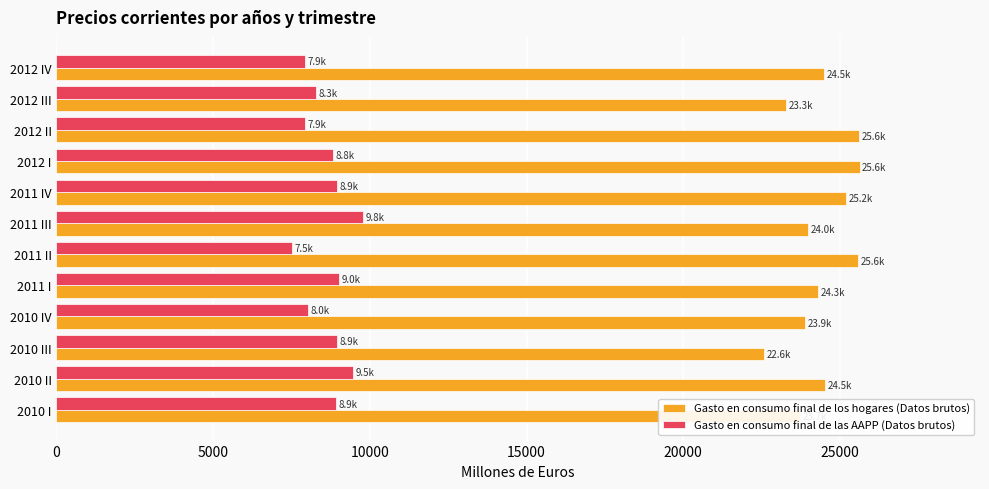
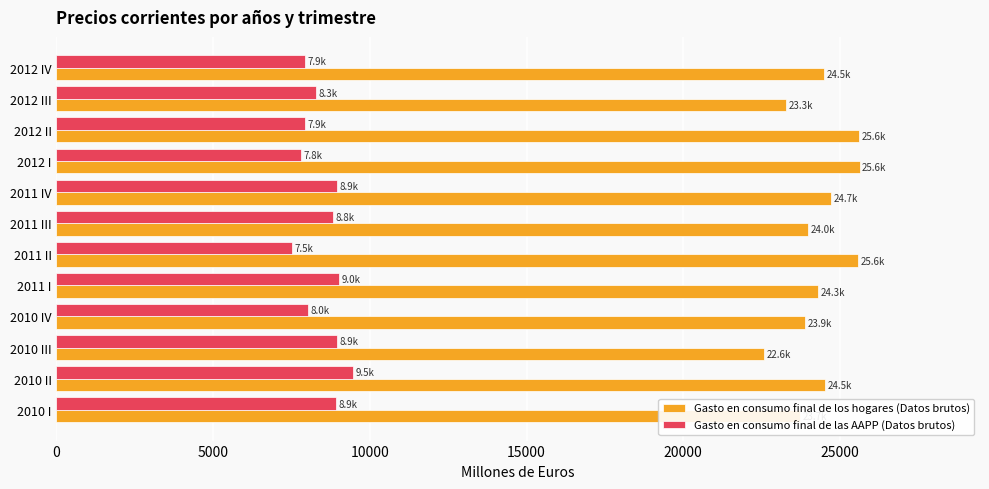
Gasto en consumo final de las AAPP (Datos brutos), 2012 I: 8.8k -> 7.8k
Gasto en consumo final de los hogares (Datos brutos), 2011 IV: 25.2k -> 24.7k
Gasto en consumo final de las AAPP (Datos brutos), 2011 III: 9.8k -> 8.8k
